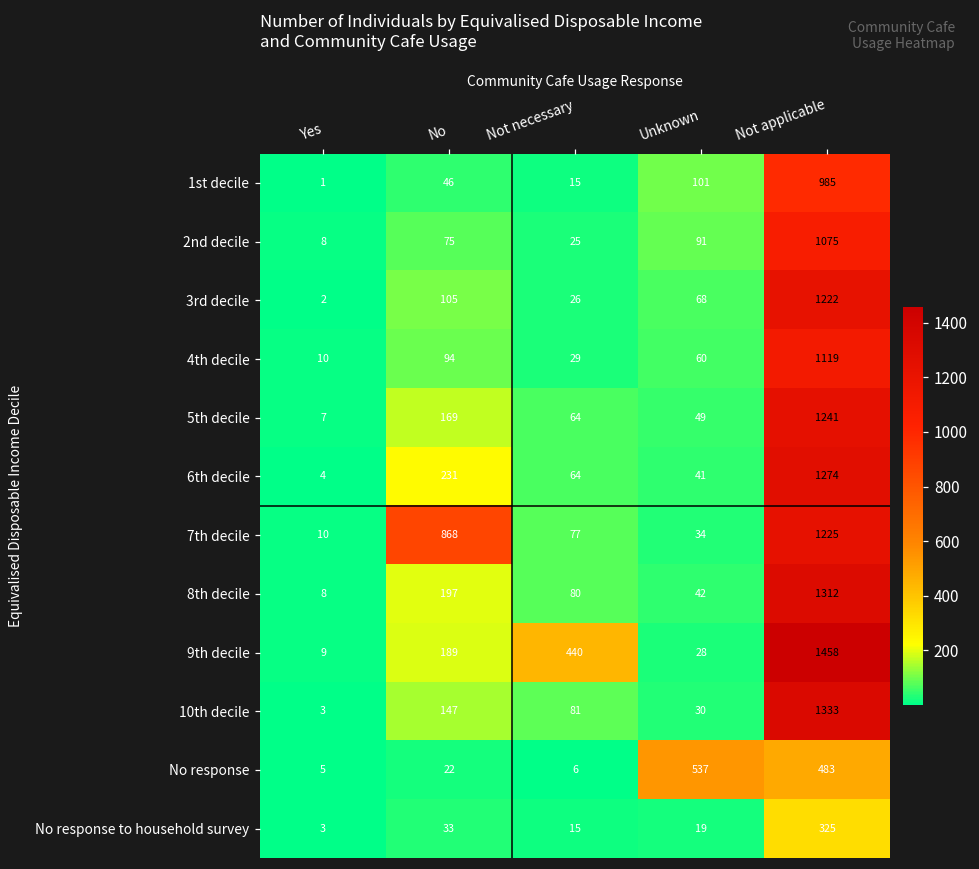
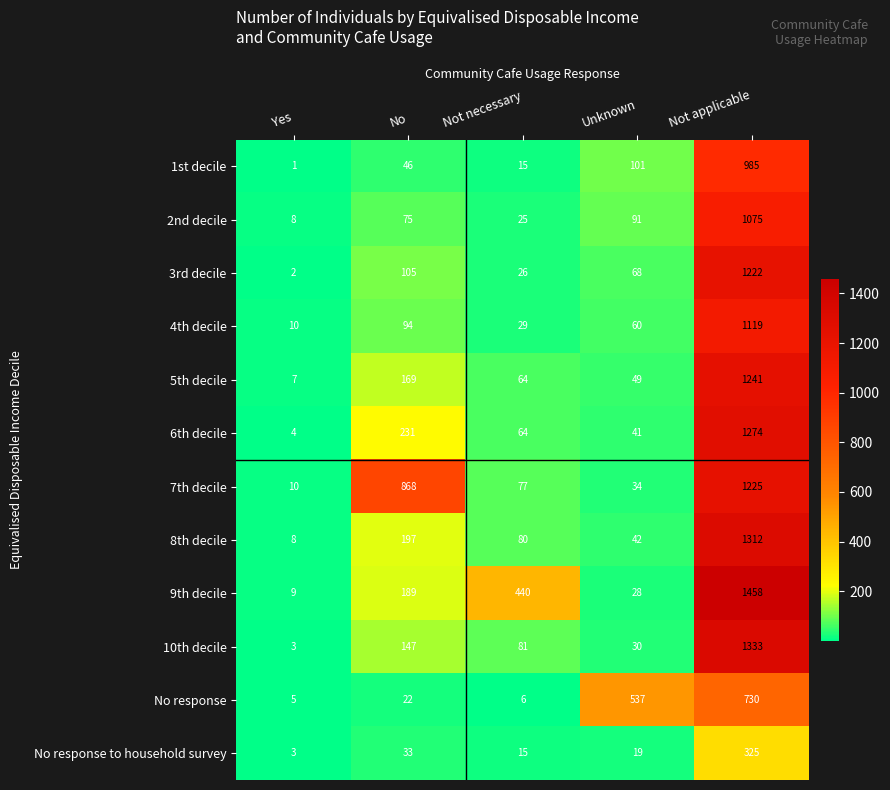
No response, Not applicable: 483 -> 730
